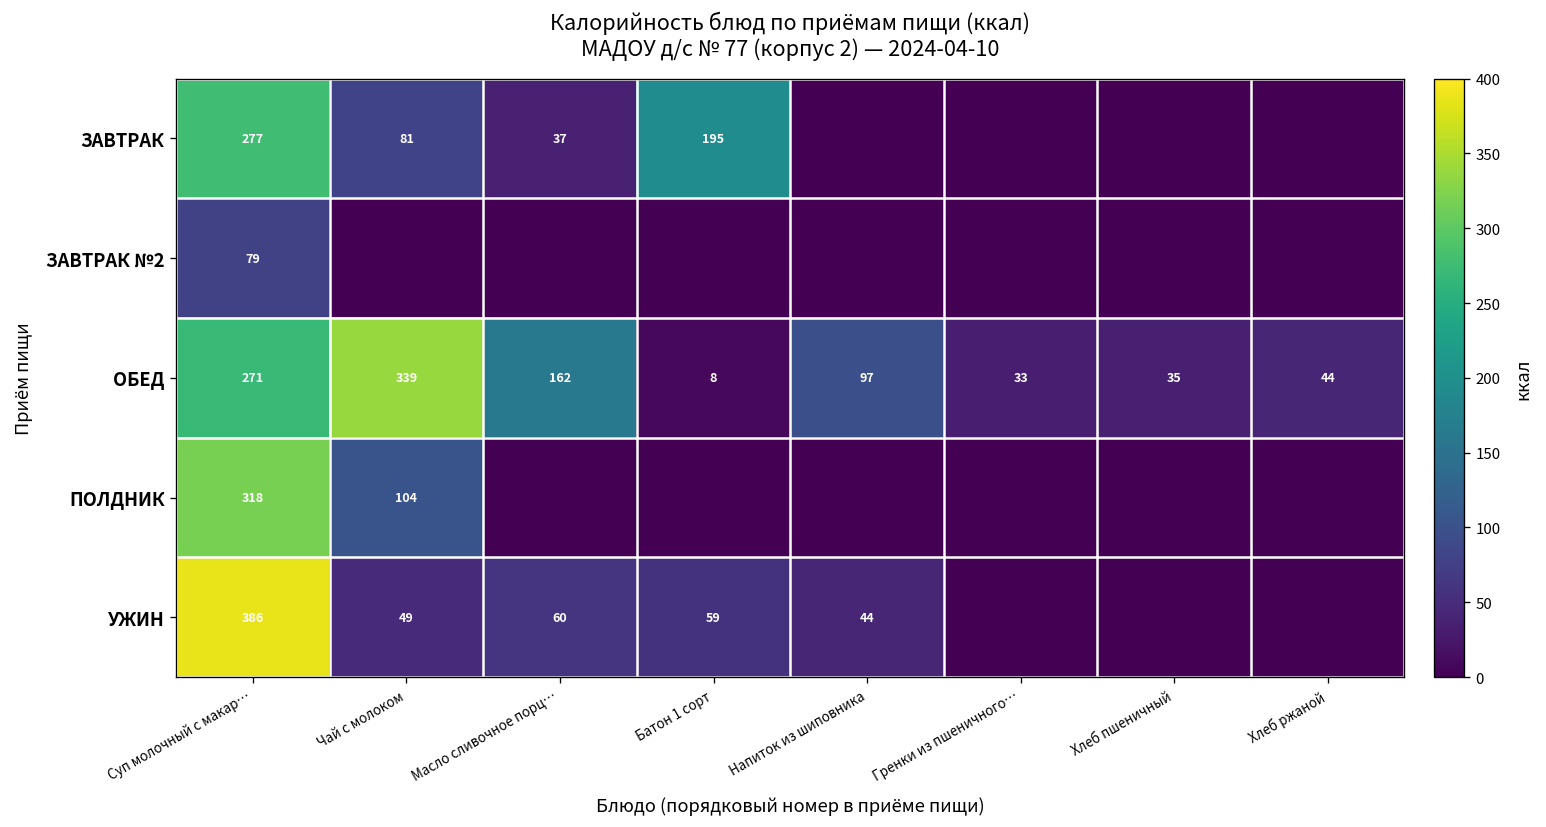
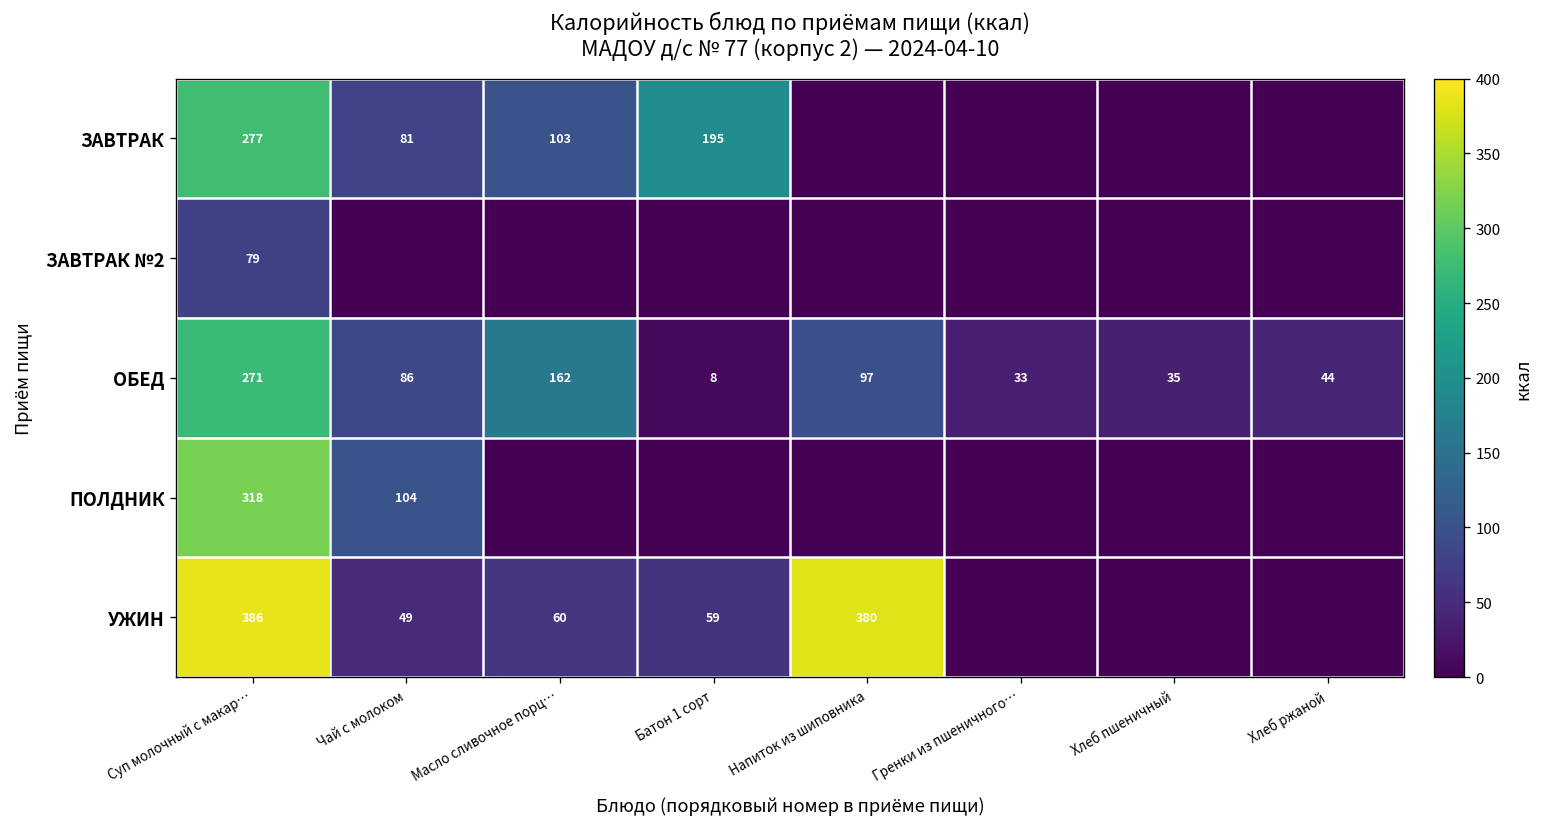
ЗАВТРАК, Масло сливочное порц…: 37 -> 103
ОБЕД, Чай с молоком: 339 -> 86
УЖИН, Напиток из шиповника: 44 -> 380
